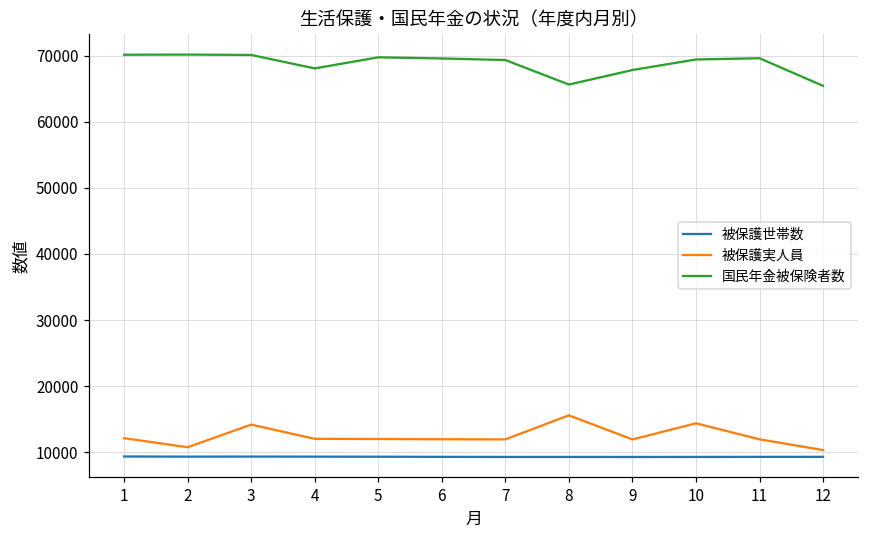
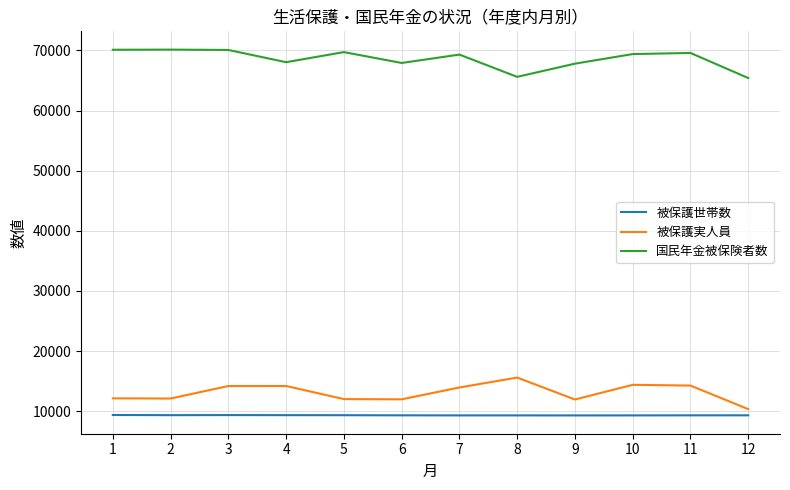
被保護実人員, 2: 11000 -> 12000
被保護実人員, 4: 12000 -> 14000
国民年金被保険者数, 6: 70000 -> 68000
被保護実人員, 7: 12000 -> 14000
被保護実人員, 11: 12000 -> 14000
